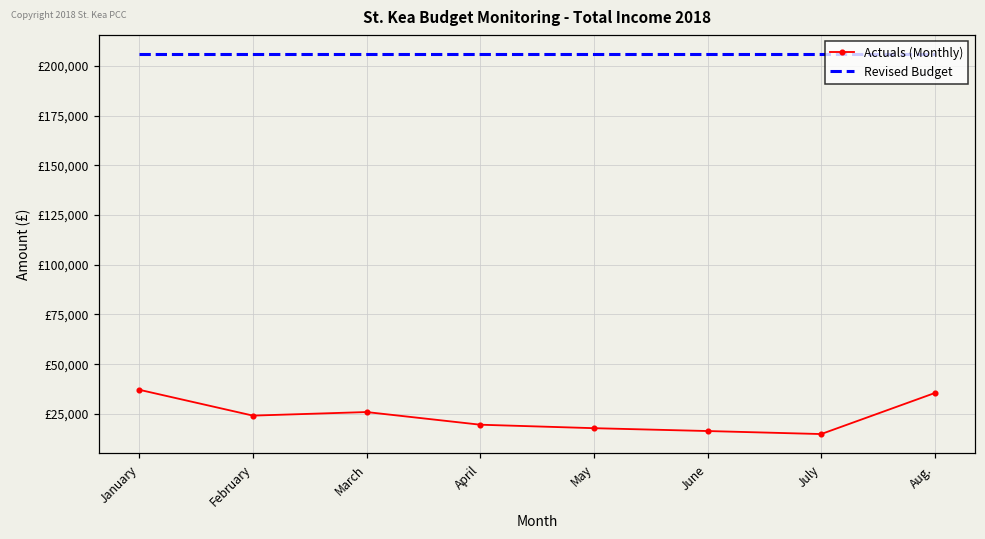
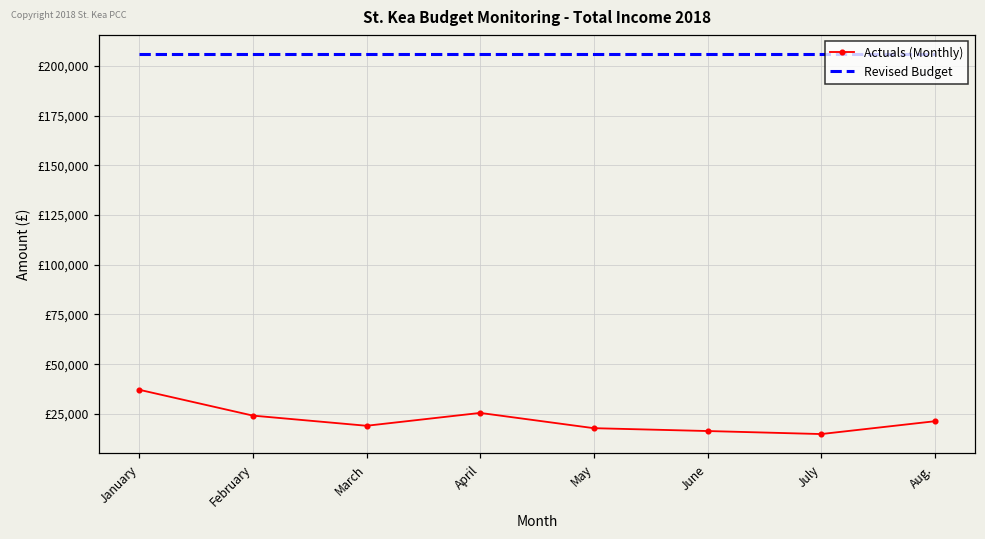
Actuals (Monthly), March: £26,000 -> £19,000
Actuals (Monthly), April: £20,000 -> £25,000
Actuals (Monthly), Aug.: £36,000 -> £21,000
